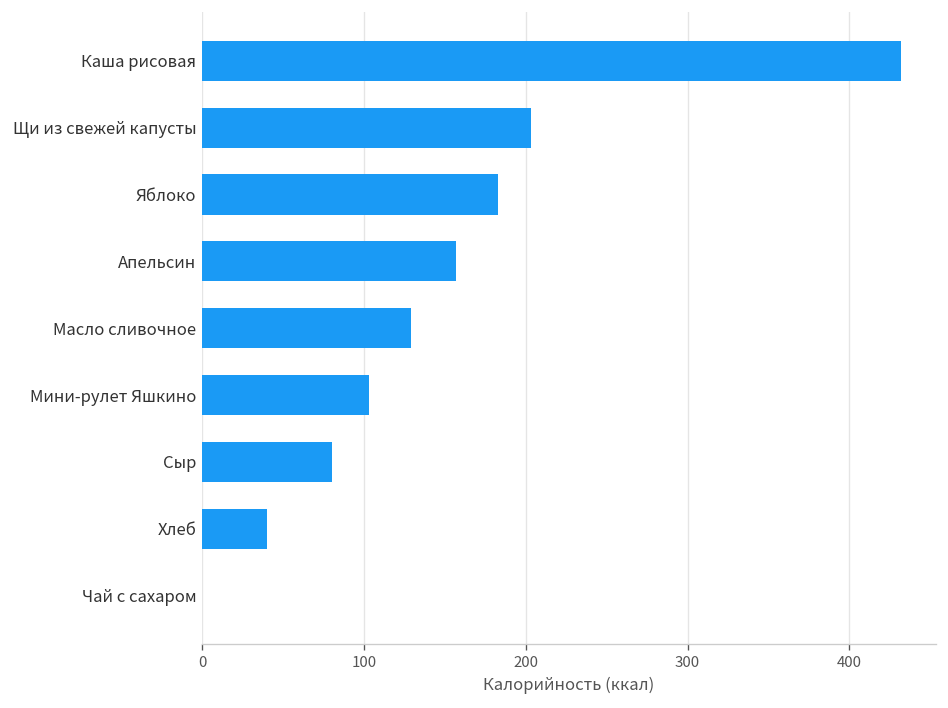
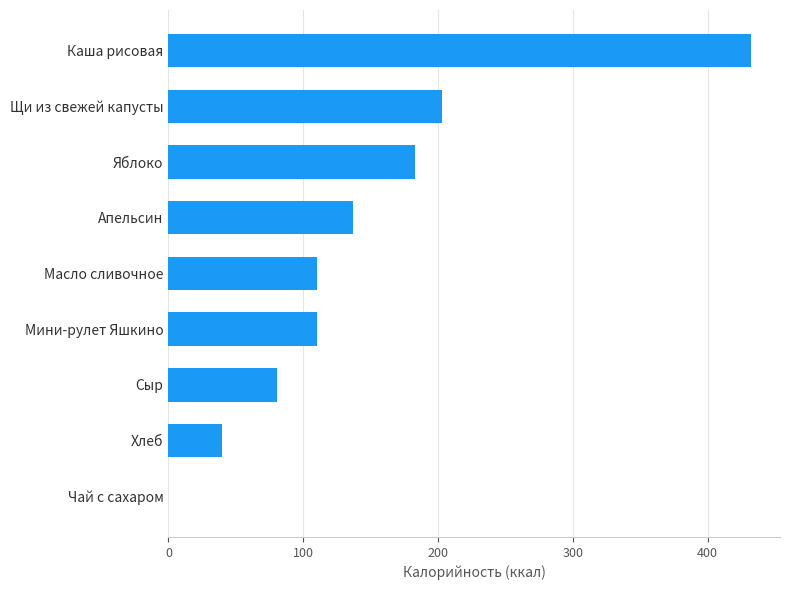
Апельсин: 157 -> 137
Масло сливочное: 129 -> 110
Мини-рулет Яшкино: 103 -> 110
